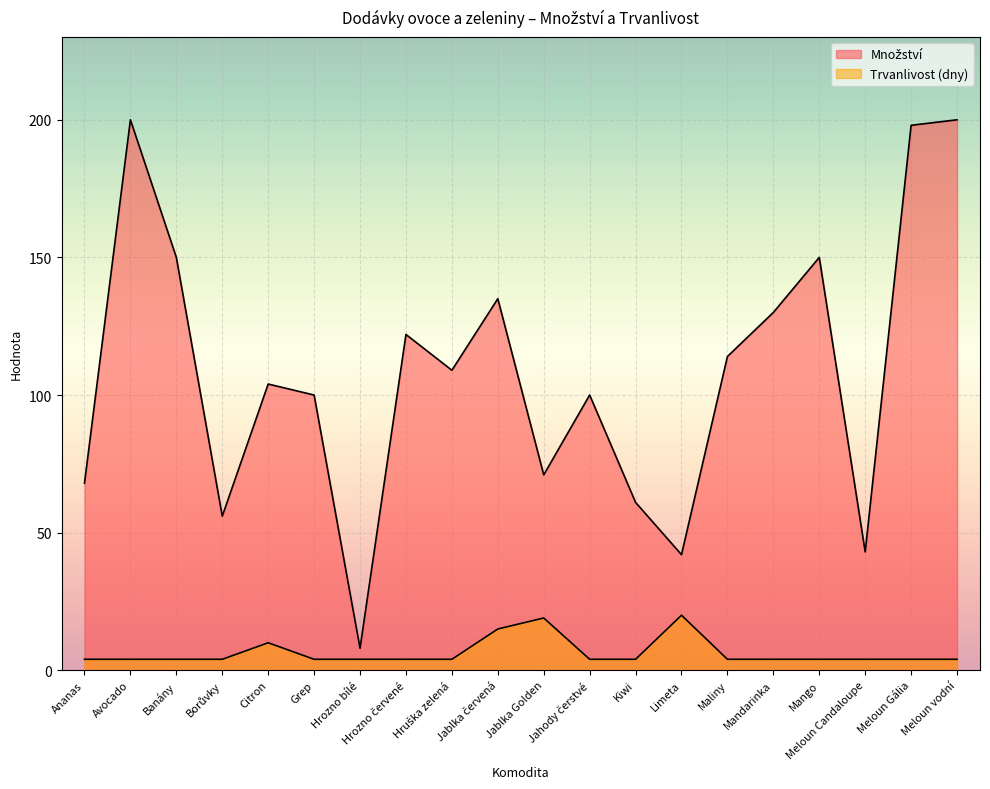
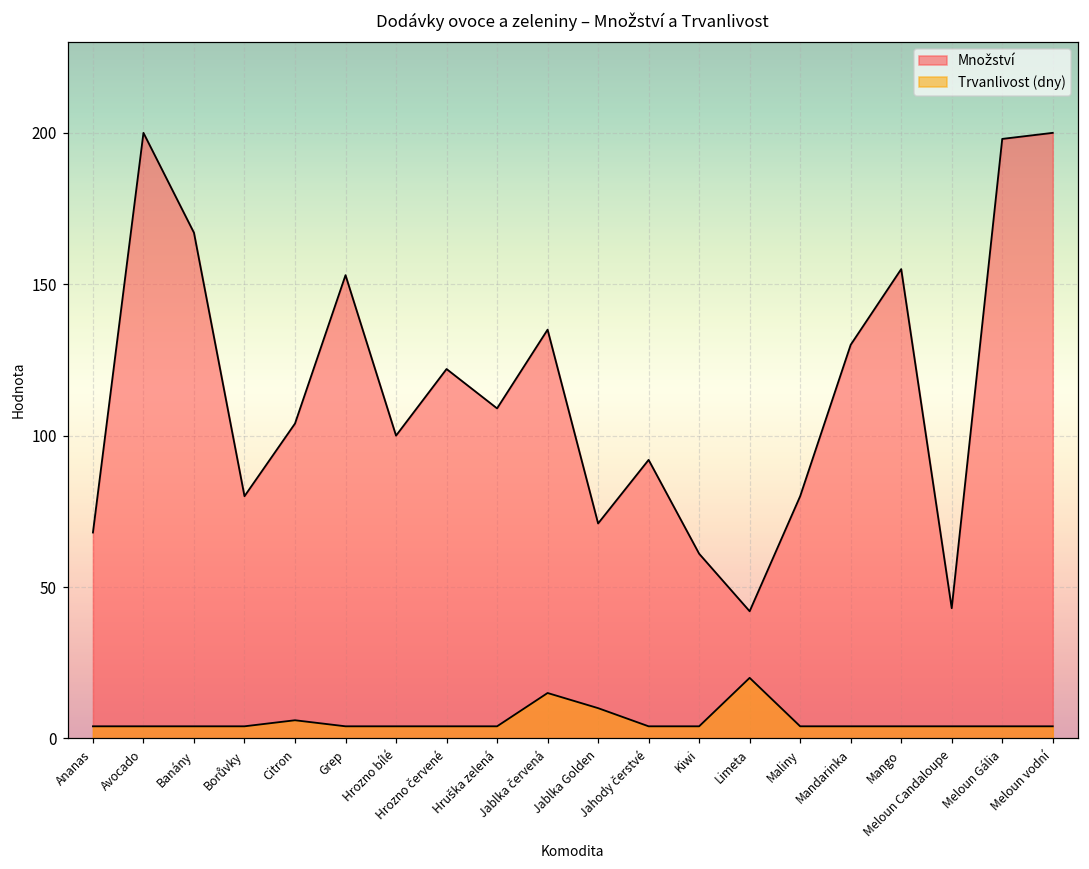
Množství, Banány: 150 -> 167
Množství, Borůvky: 56 -> 80
Trvanlivost (dny), Citron: 10 -> 6
Množství, Grep: 100 -> 153
Množství, Hrozno bílé: 8 -> 100
Trvanlivost (dny), Jablka Golden: 19 -> 10
Množství, Jahody čerstvé: 100 -> 92
Množství, Maliny: 114 -> 80
Množství, Mango: 150 -> 155
